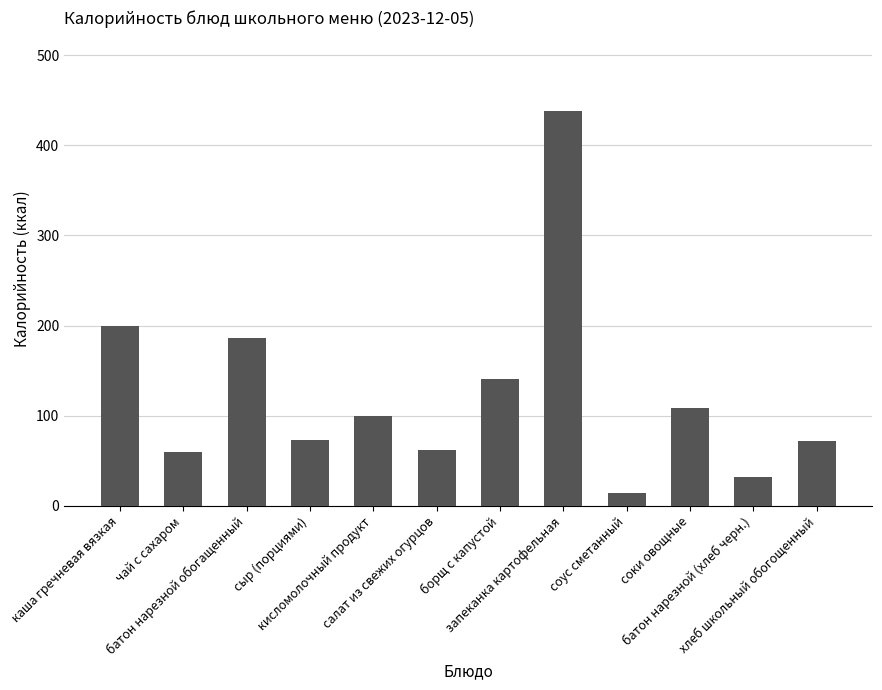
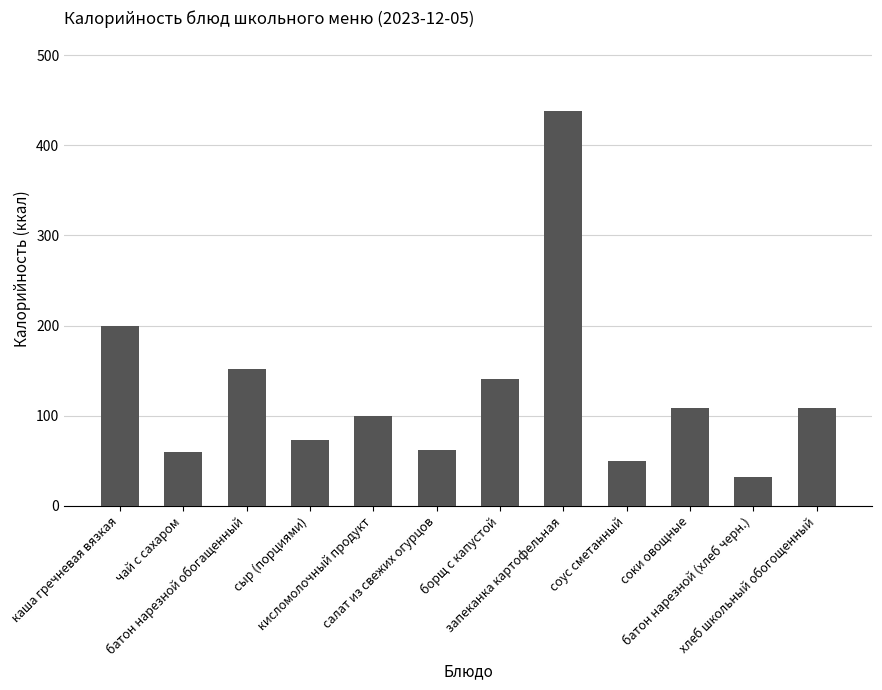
батон нарезной обогащенный: 190 -> 150
соус сметанный: 10 -> 50
хлеб школьный обогощенный: 70 -> 110
